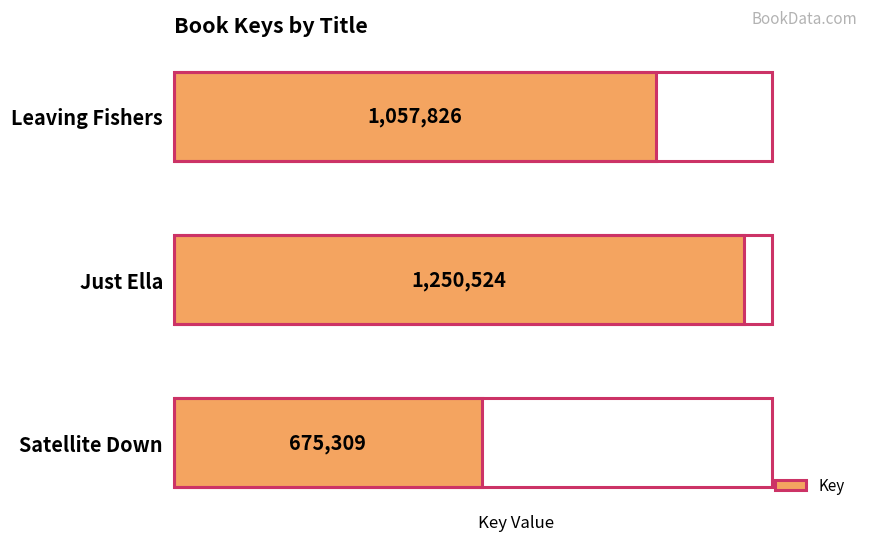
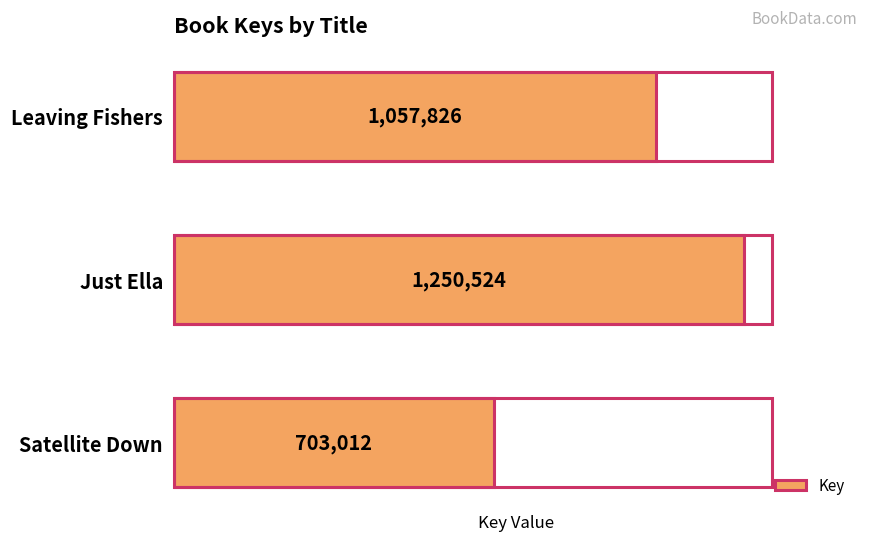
Satellite Down: 675,309 -> 703,012
